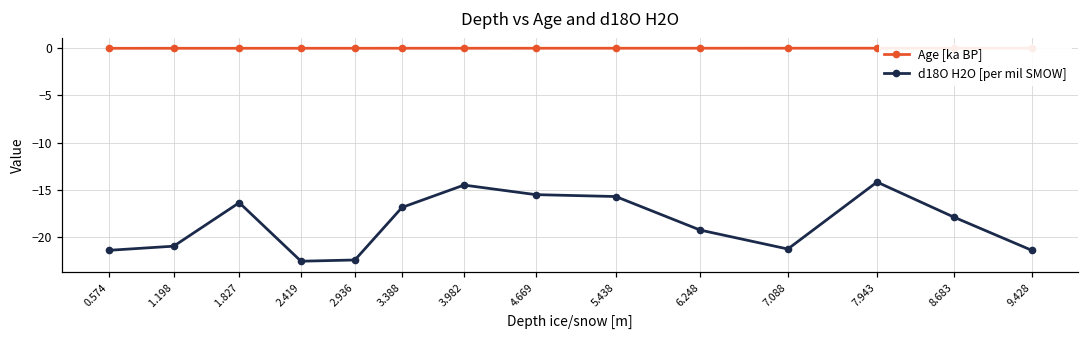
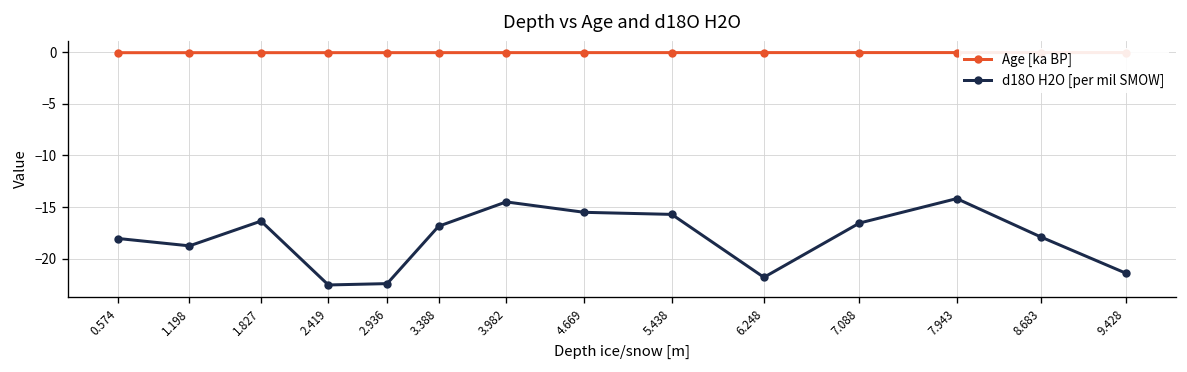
d18O H2O [per mil SMOW], 0.574: -21 -> -18
d18O H2O [per mil SMOW], 1.198: -21 -> -19
d18O H2O [per mil SMOW], 6.248: -19 -> -22
d18O H2O [per mil SMOW], 7.088: -21 -> -17
